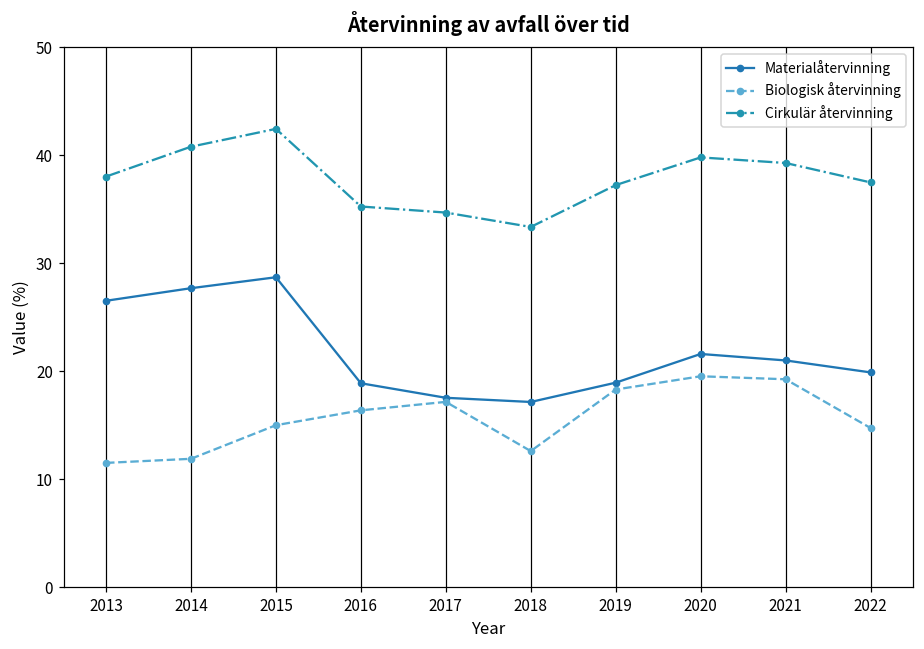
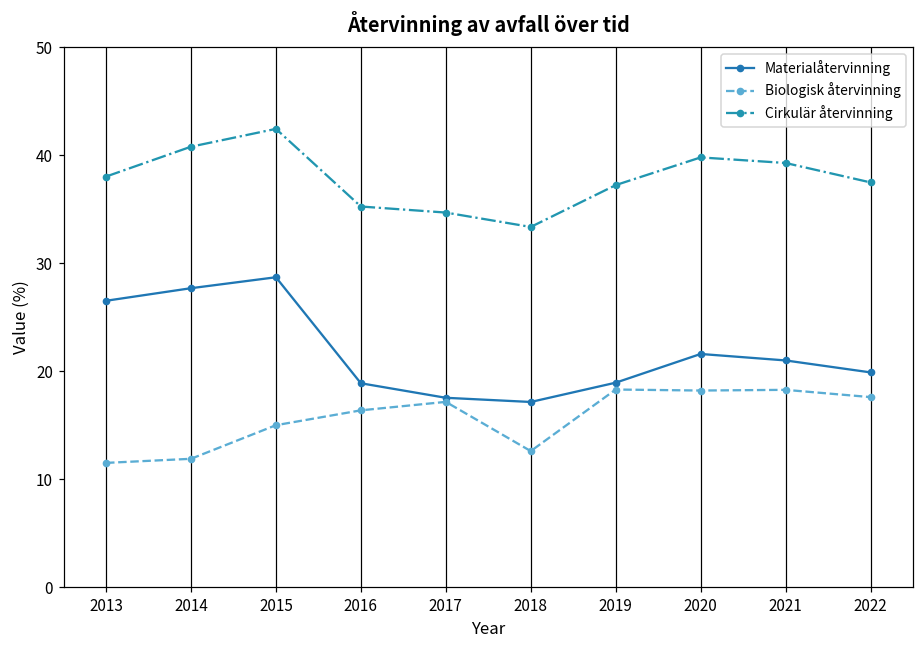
Biologisk återvinning, 2020: 20 -> 18
Biologisk återvinning, 2021: 19 -> 18
Biologisk återvinning, 2022: 15 -> 18
